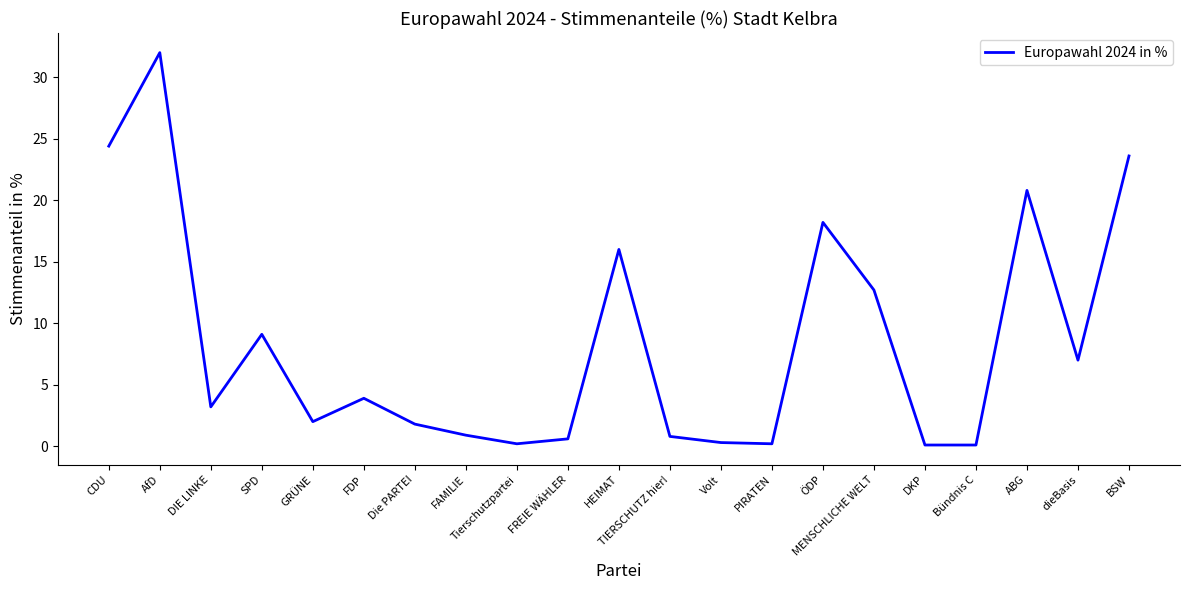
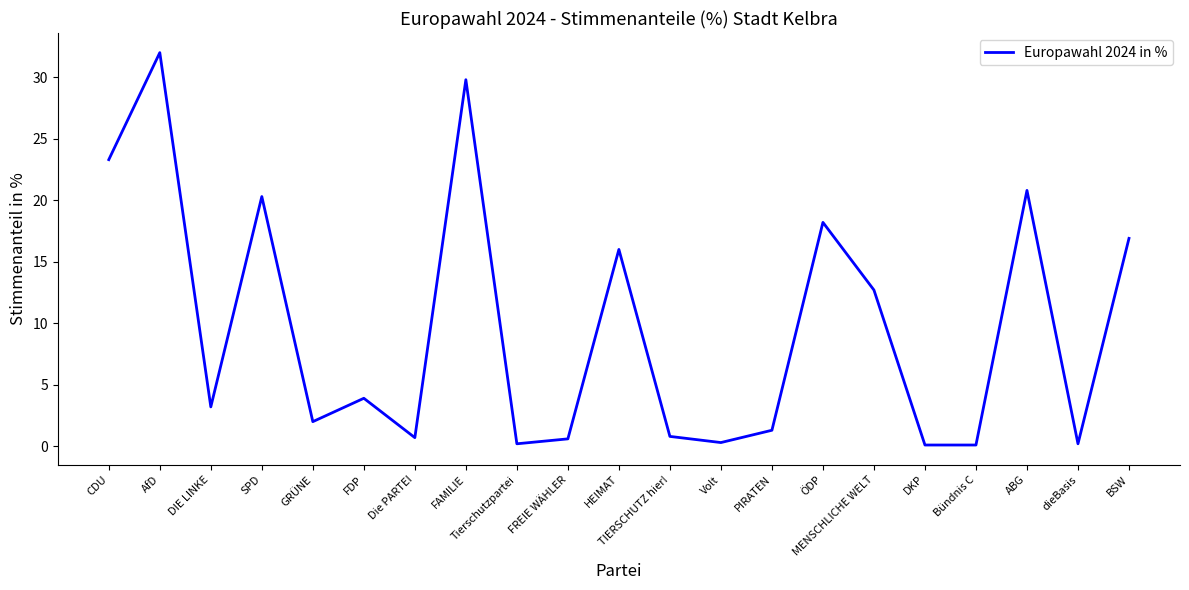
CDU: 24.4 -> 23.3
SPD: 9.1 -> 20.3
Die PARTEI: 1.8 -> 0.7
FAMILIE: 0.9 -> 29.8
PIRATEN: 0.2 -> 1.3
dieBasis: 7.0 -> 0.2
BSW: 23.6 -> 16.9
